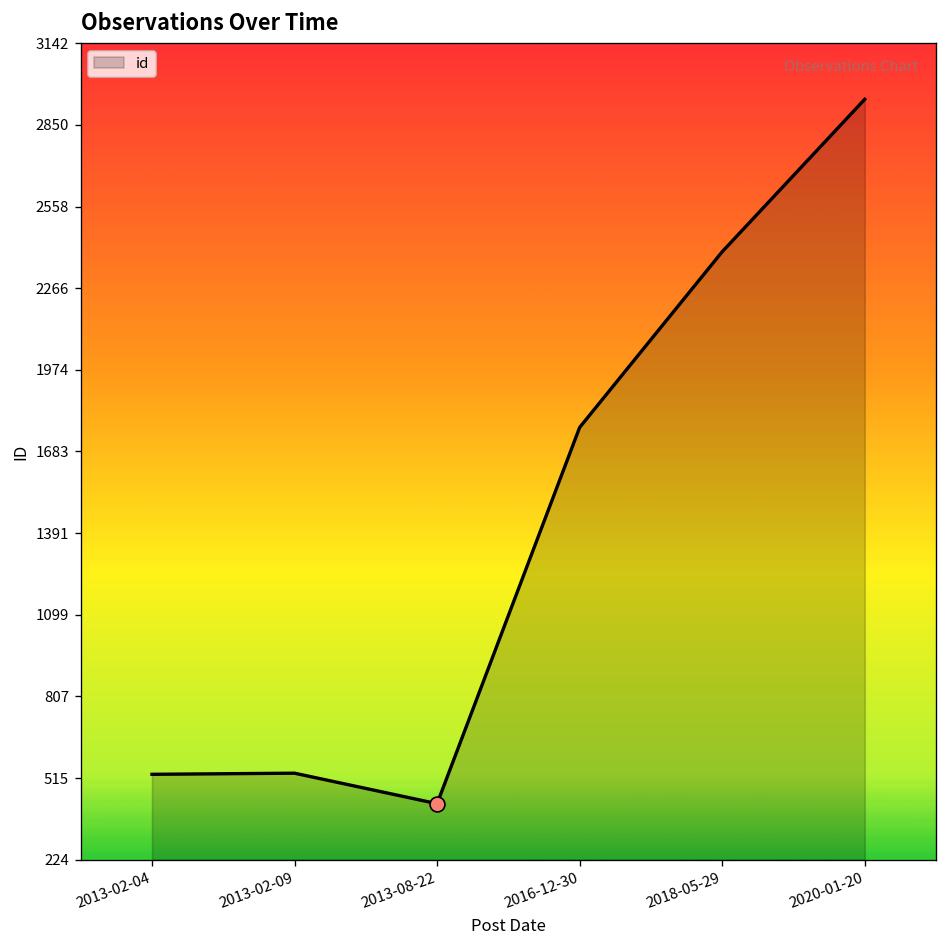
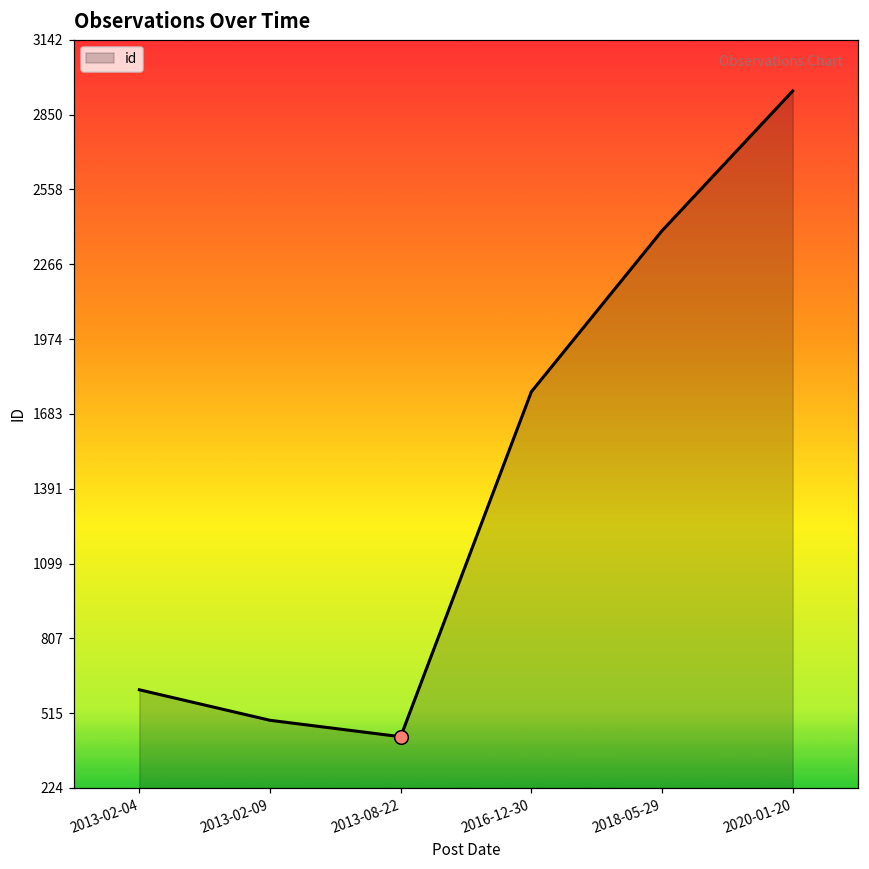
id, 2013-02-04: 530 -> 610
id, 2013-02-09: 530 -> 490
